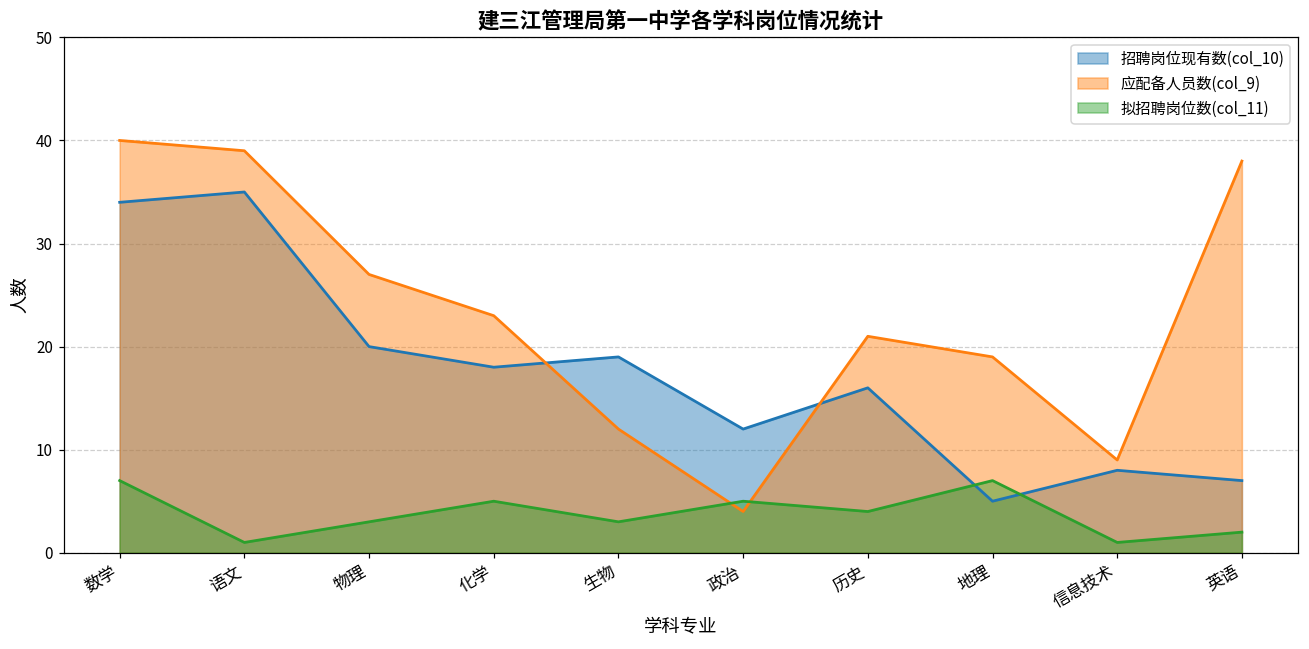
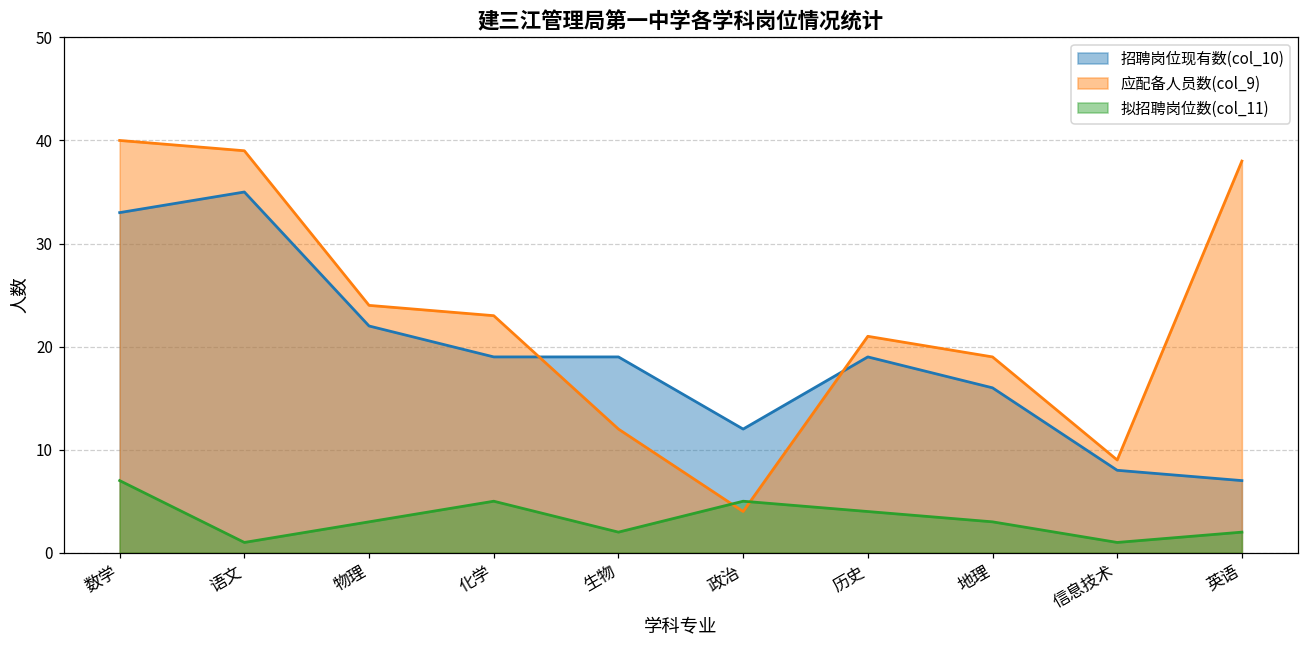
招聘岗位现有数(col_10), 数学: 34 -> 33
招聘岗位现有数(col_10), 物理: 20 -> 22
应配备人员数(col_9), 物理: 27 -> 24
招聘岗位现有数(col_10), 化学: 18 -> 19
拟招聘岗位数(col_11), 生物: 3 -> 2
招聘岗位现有数(col_10), 历史: 16 -> 19
招聘岗位现有数(col_10), 地理: 5 -> 16
拟招聘岗位数(col_11), 地理: 7 -> 3
